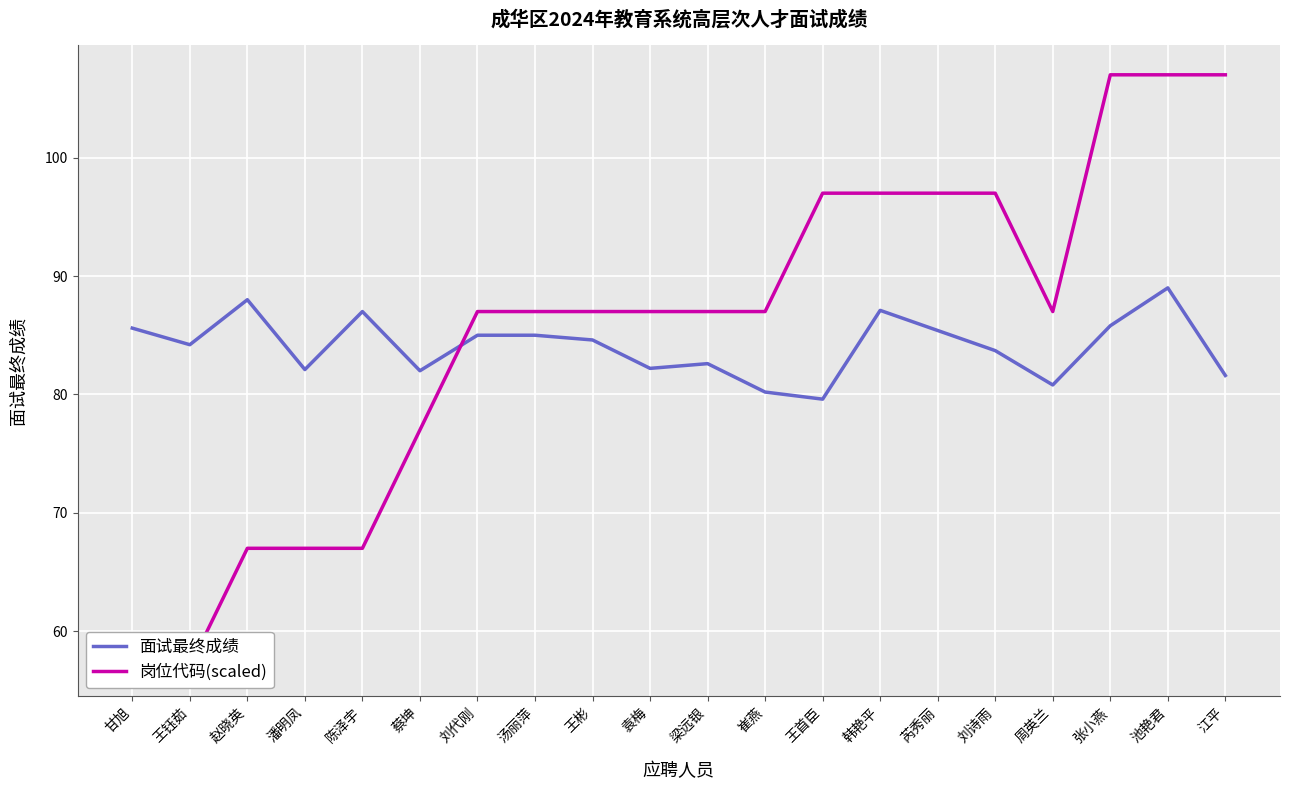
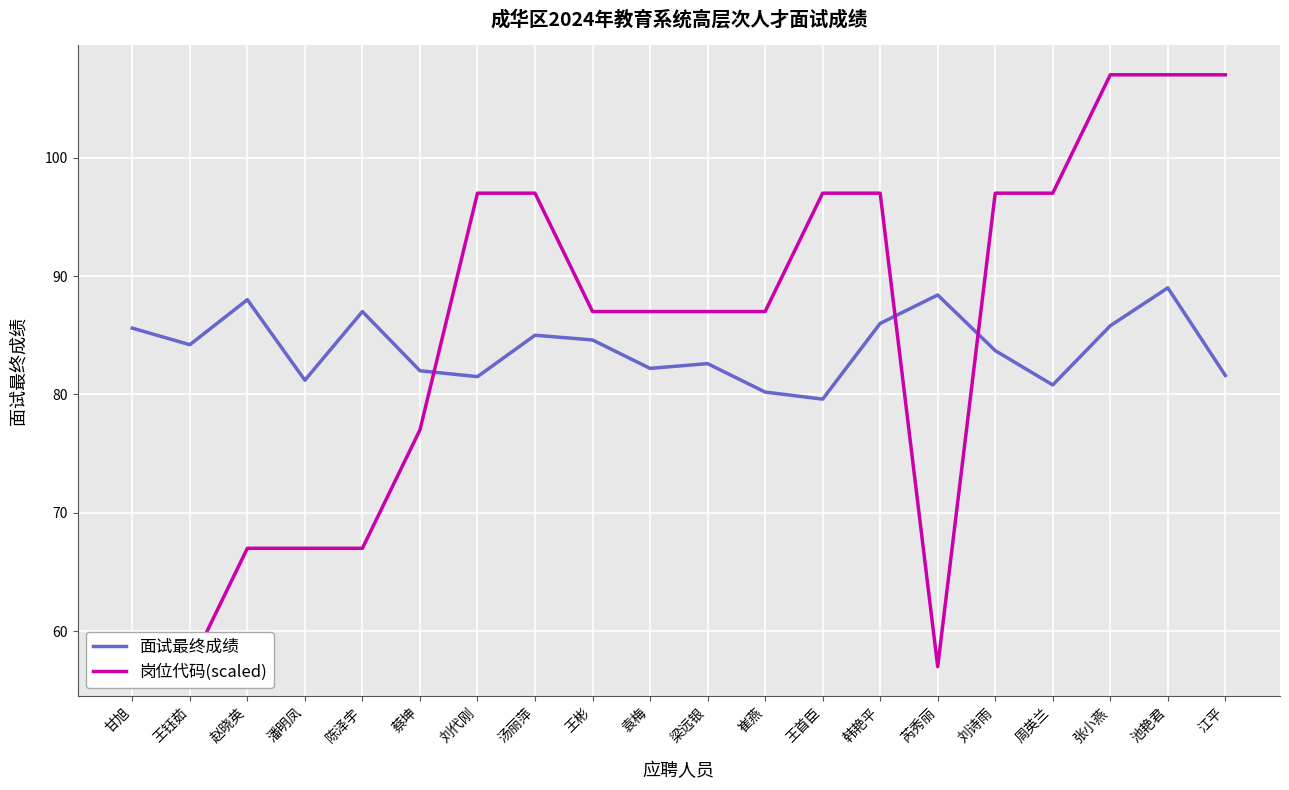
面试最终成绩, 潘明凤: 82.1 -> 81.2
面试最终成绩, 刘代刚: 85.0 -> 81.5
岗位代码(scaled), 刘代刚: 87.0 -> 97.0
岗位代码(scaled), 汤丽萍: 87.0 -> 97.0
面试最终成绩, 韩艳平: 87.1 -> 86.0
面试最终成绩, 芮秀丽: 85.4 -> 88.4
岗位代码(scaled), 芮秀丽: 97.0 -> 57.0
岗位代码(scaled), 周英兰: 87.0 -> 97.0
